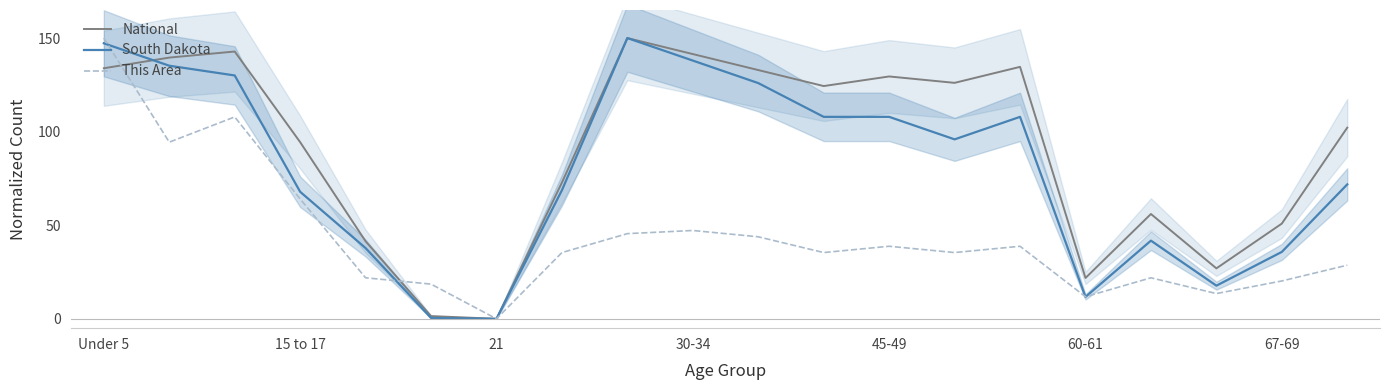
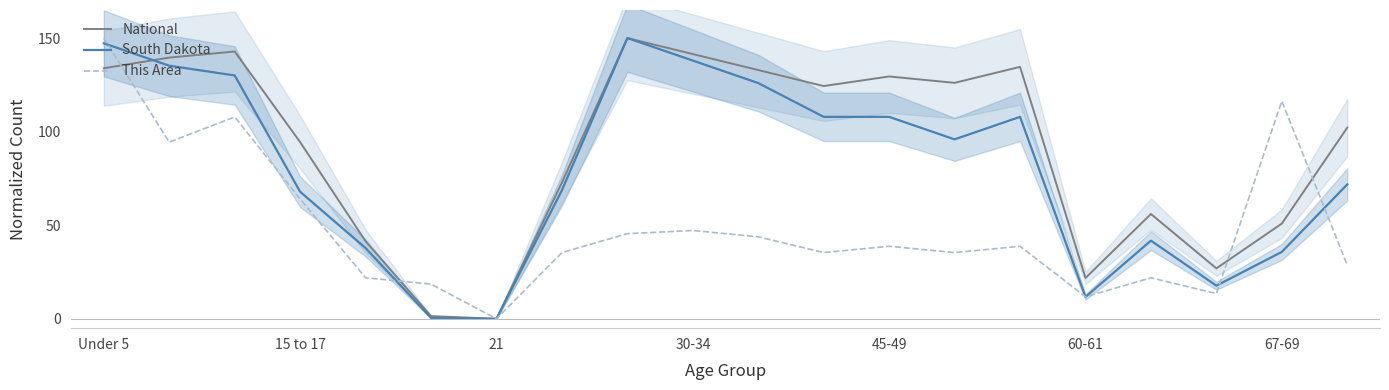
This Area, 67-69: 20 -> 116
